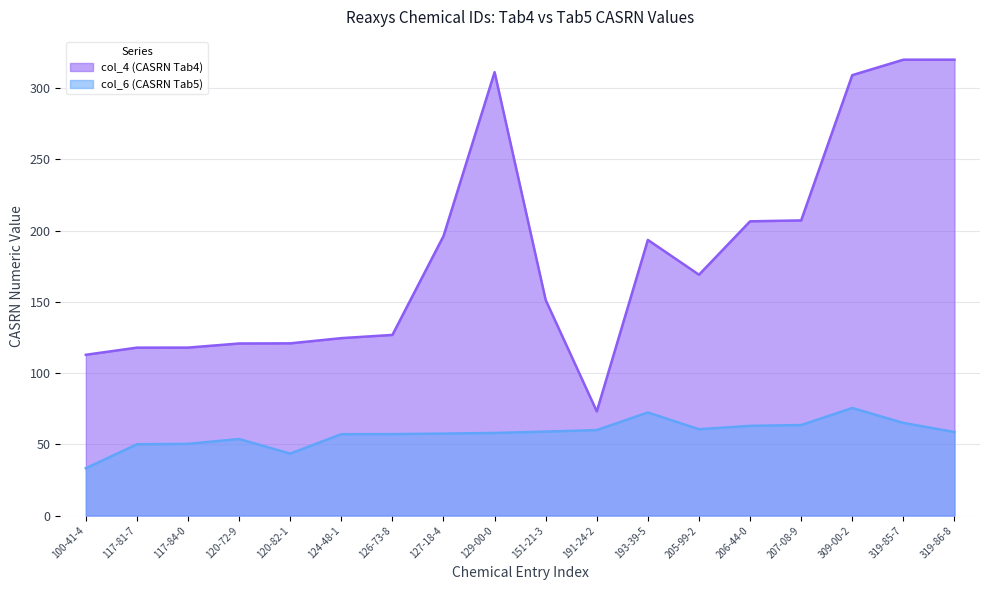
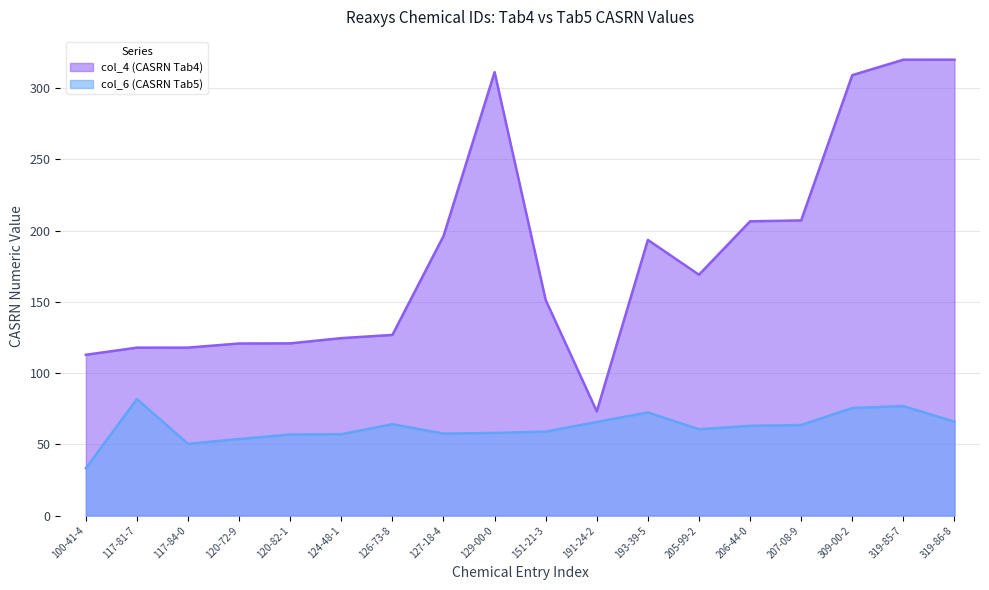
col_6 (CASRN Tab5), 117-81-7: 50 -> 82
col_6 (CASRN Tab5), 120-82-1: 43 -> 57
col_6 (CASRN Tab5), 126-73-8: 57 -> 64
col_6 (CASRN Tab5), 191-24-2: 60 -> 66
col_6 (CASRN Tab5), 319-85-7: 65 -> 77
col_6 (CASRN Tab5), 319-86-8: 59 -> 66
